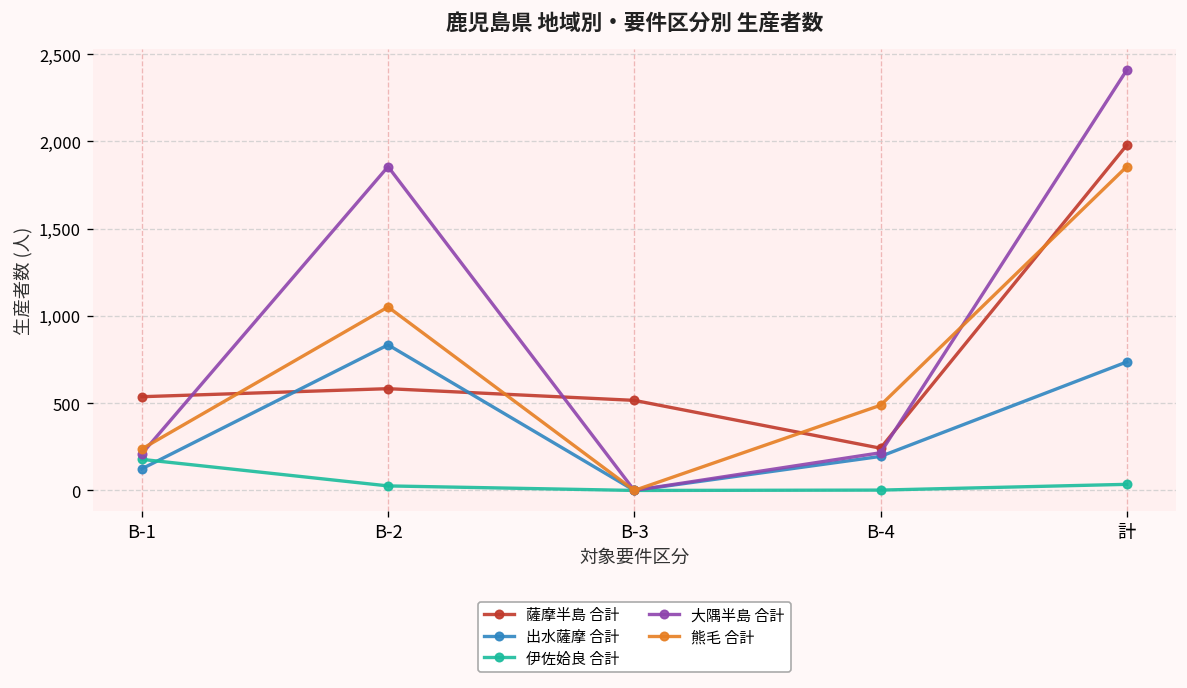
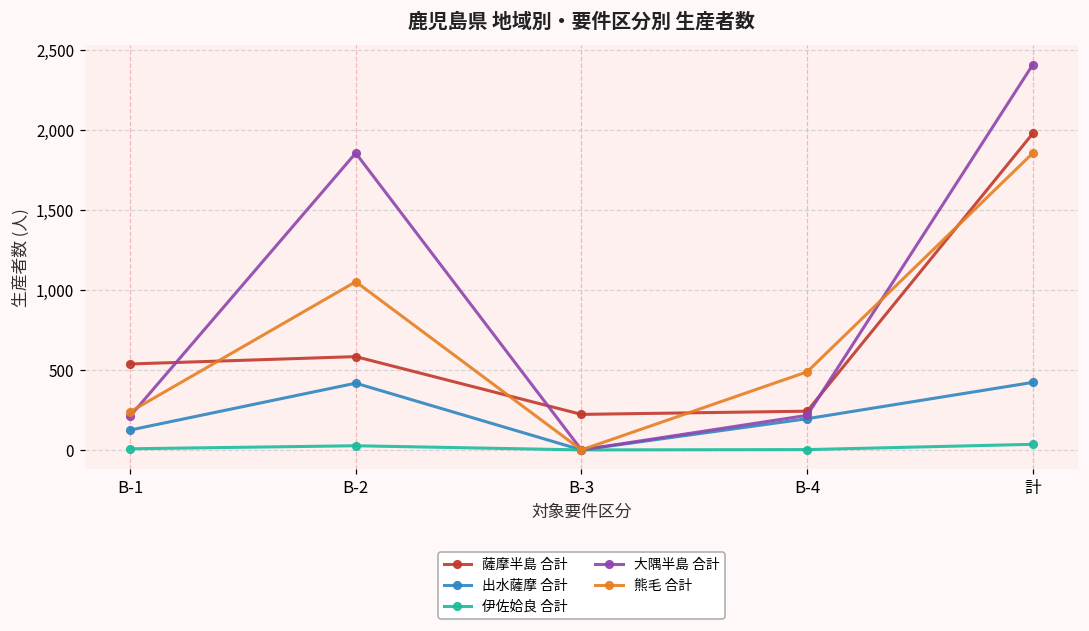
伊佐姶良 合計, B-1: 180 -> 10
出水薩摩 合計, B-2: 830 -> 420
薩摩半島 合計, B-3: 520 -> 220
出水薩摩 合計, 計: 740 -> 420
